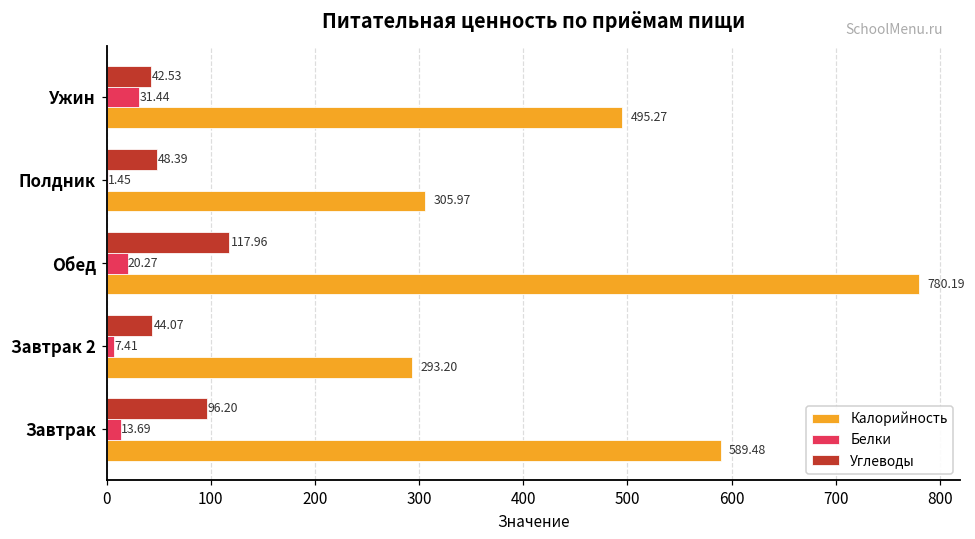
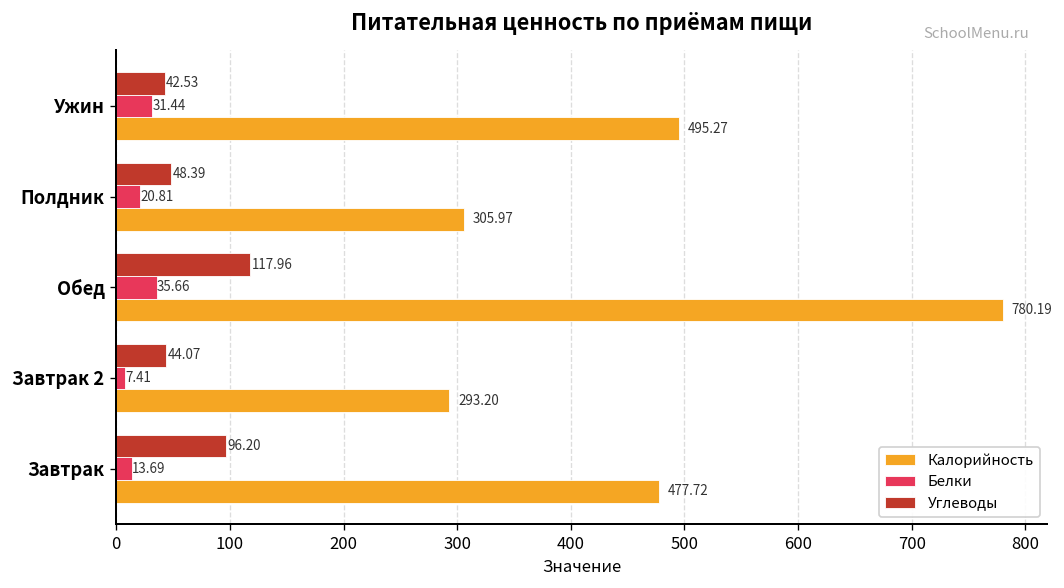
Белки, Полдник: 1.45 -> 20.81
Белки, Обед: 20.27 -> 35.66
Калорийность, Завтрак: 589.48 -> 477.72
